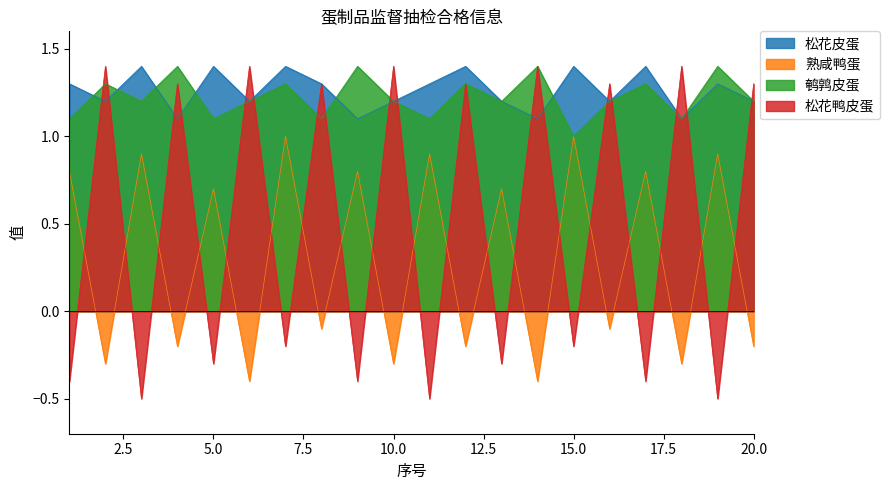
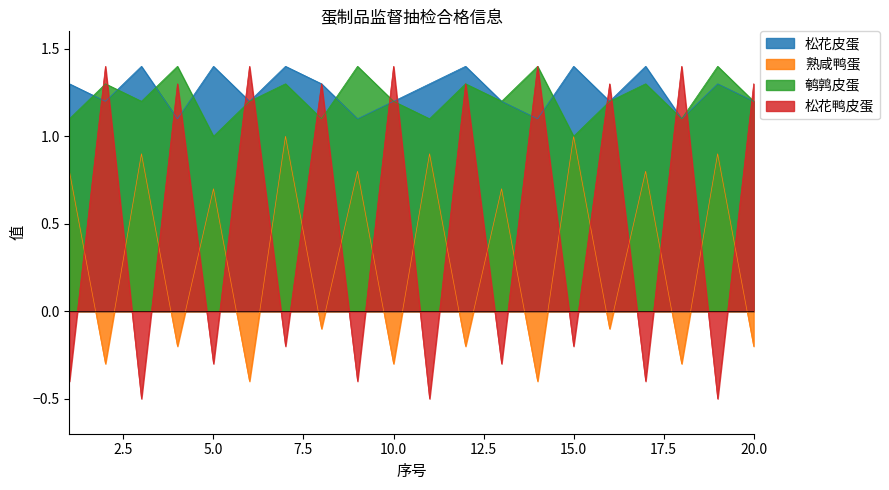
鹌鹑皮蛋, 5.0: 1.1 -> 1.0
